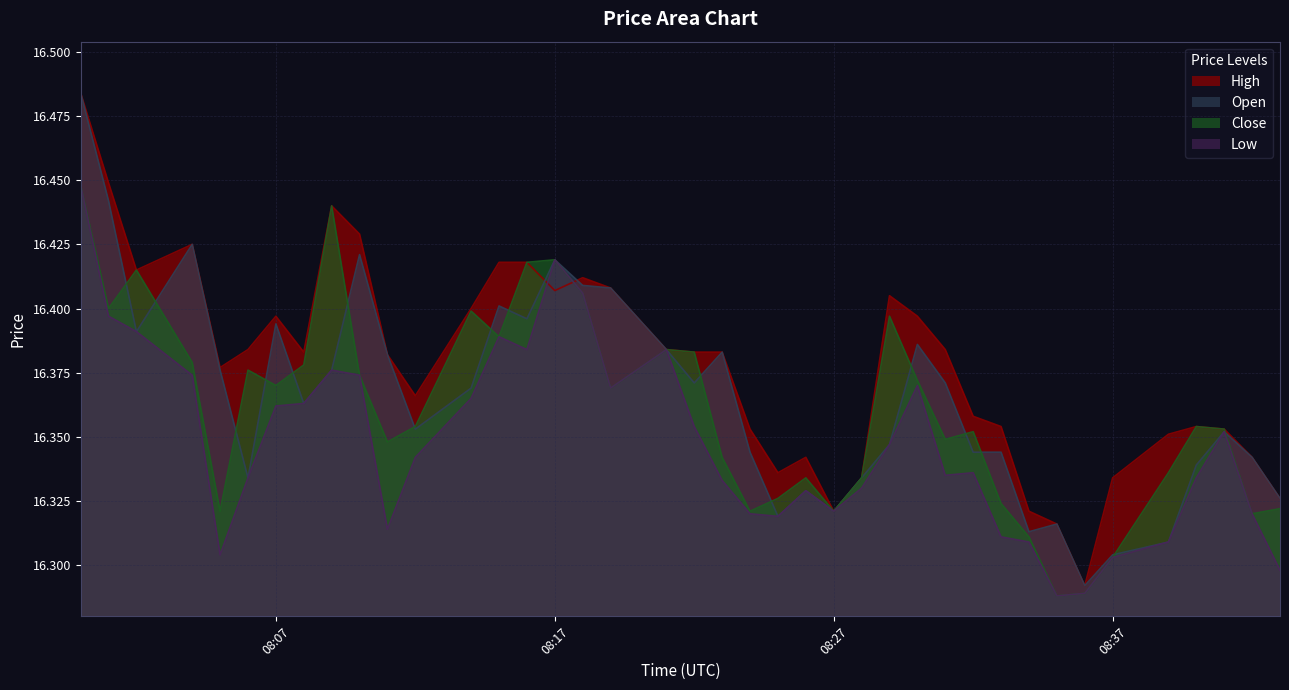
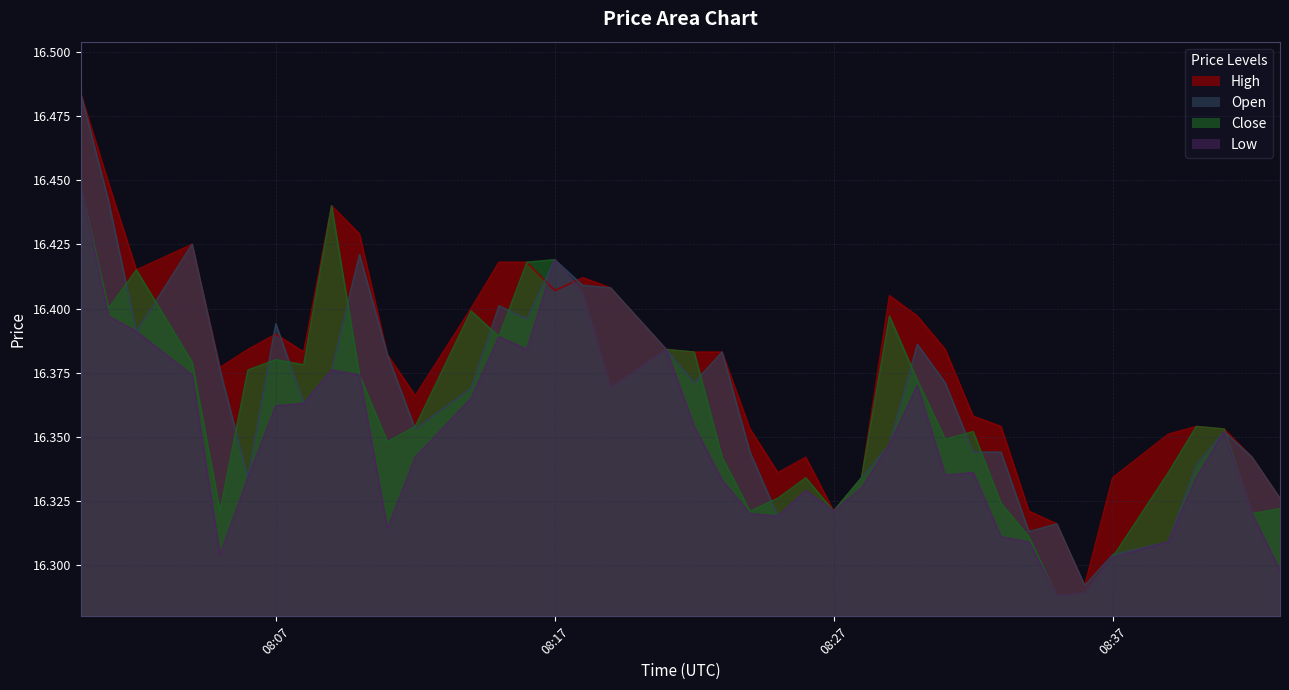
High, 08:07: 16.397 -> 16.390
Close, 08:07: 16.37 -> 16.38
